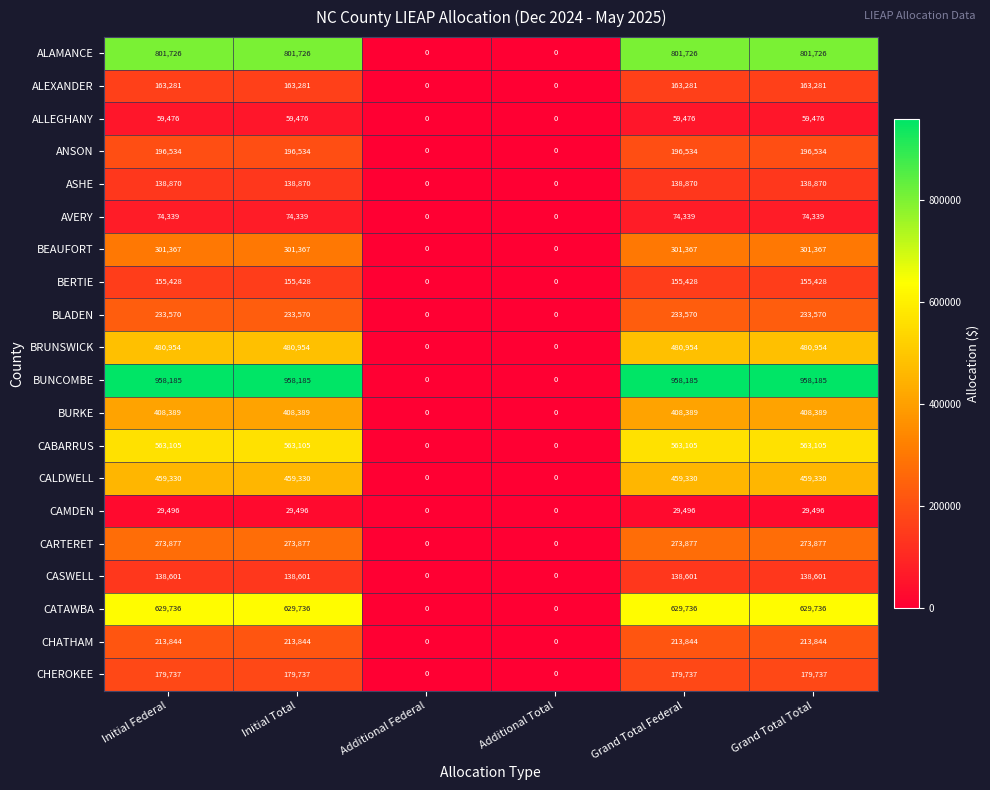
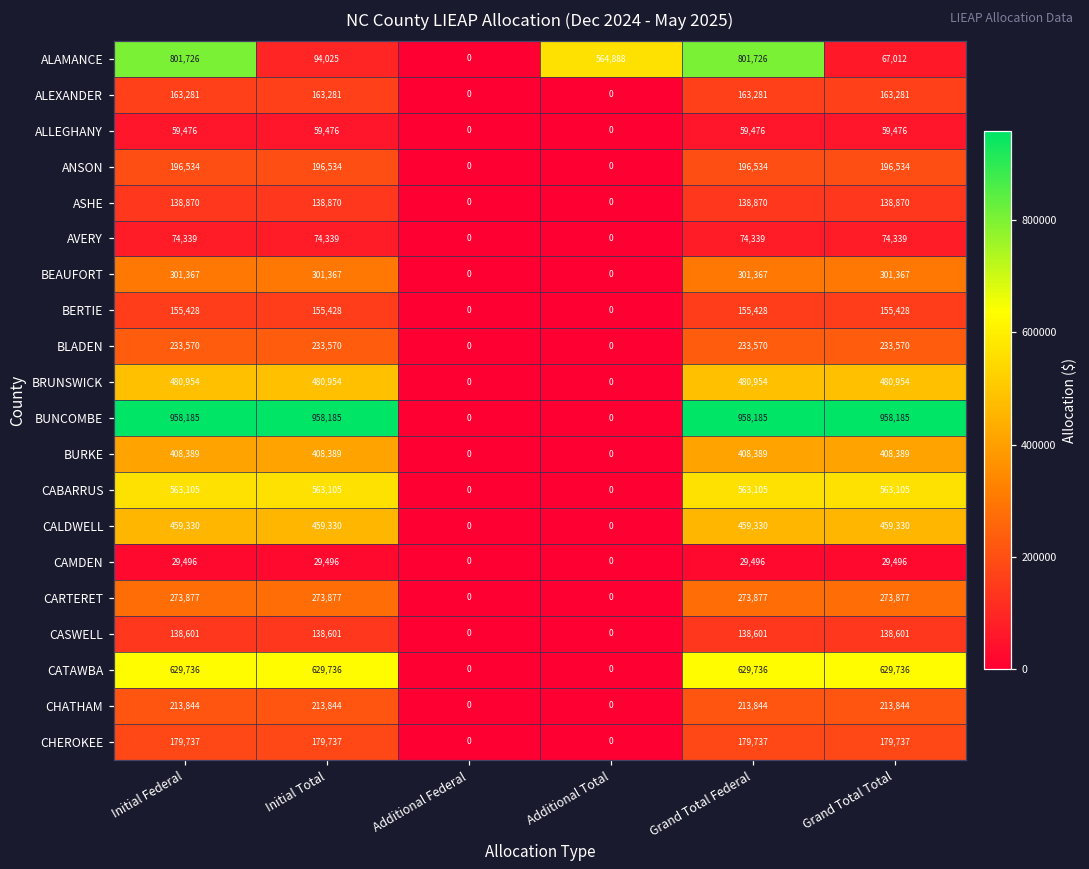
ALAMANCE, Initial Total: 801,726 -> 94,025
ALAMANCE, Additional Total: 0 -> 564,888
ALAMANCE, Grand Total Total: 801,726 -> 67,012
